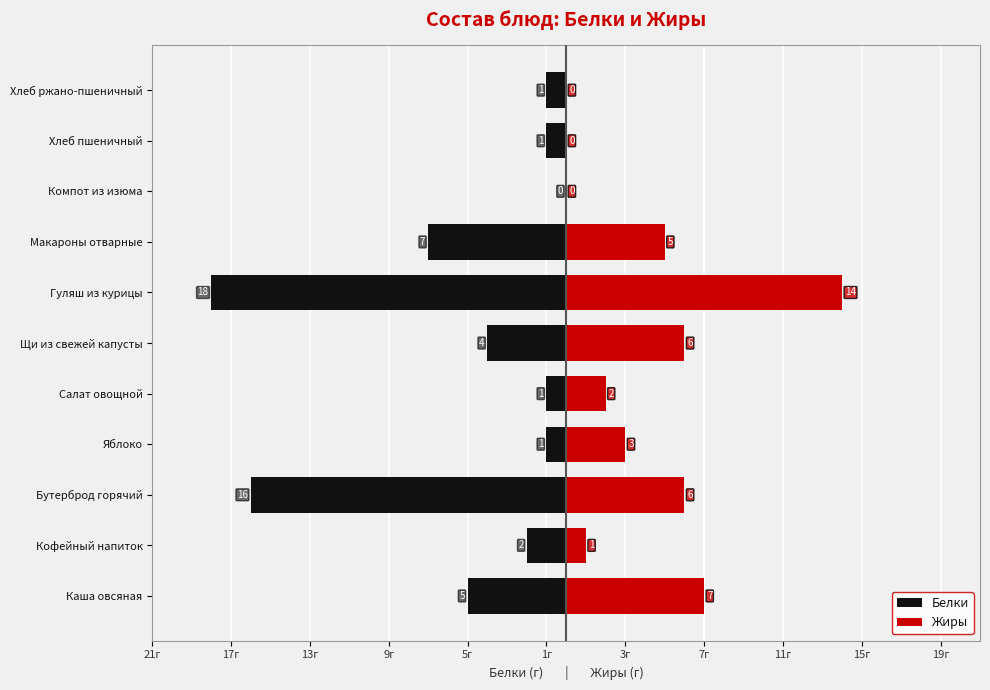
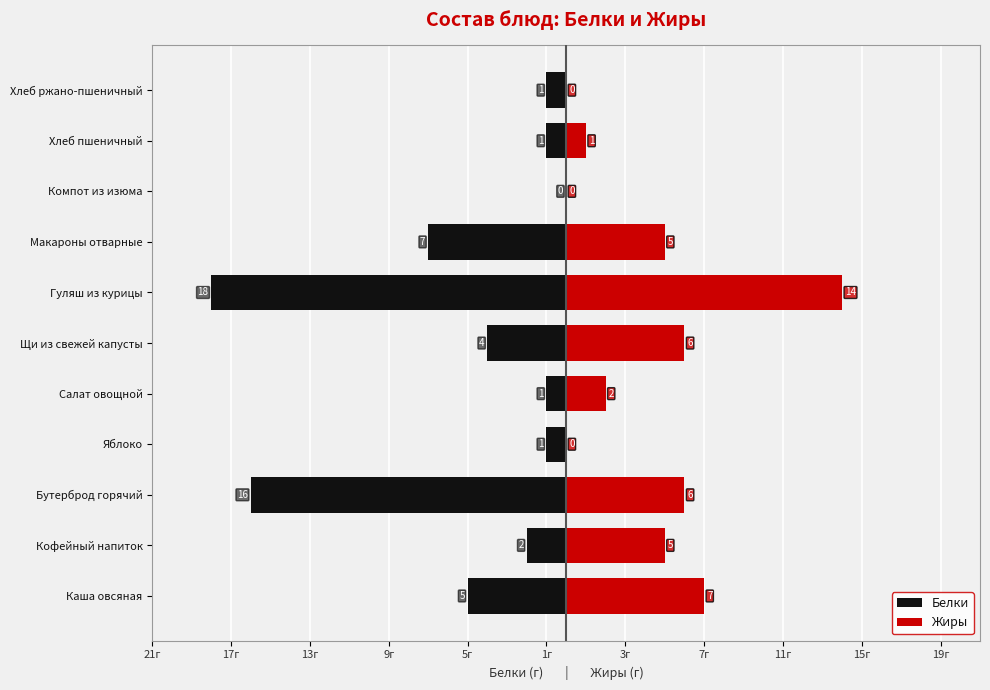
Жиры, Хлеб пшеничный: 0 -> 1
Жиры, Яблоко: 3 -> 0
Жиры, Кофейный напиток: 1 -> 5
